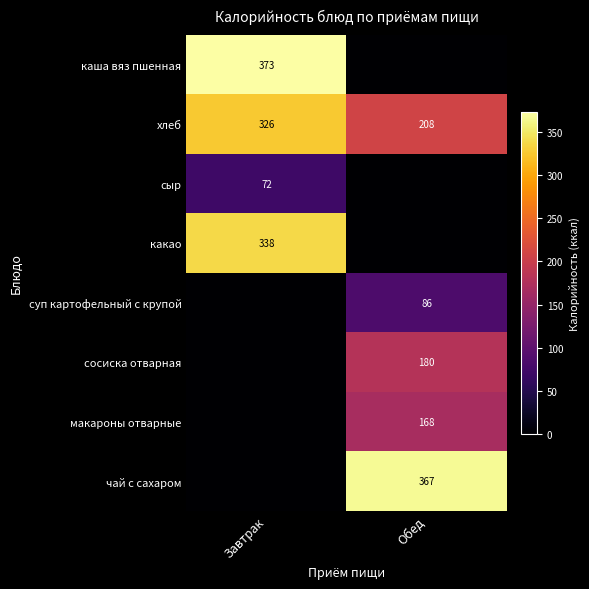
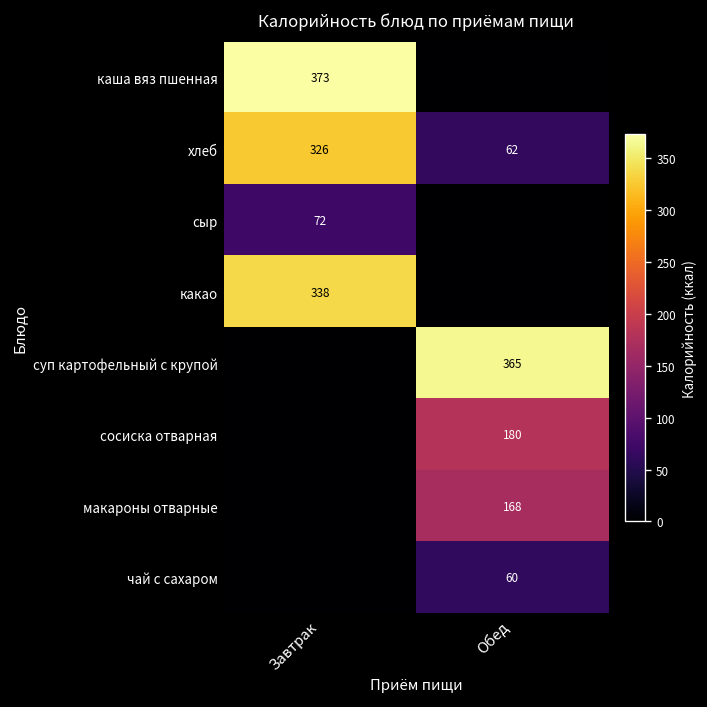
хлеб, Обед: 208 -> 62
суп картофельный с крупой, Обед: 86 -> 365
чай с сахаром, Обед: 367 -> 60
